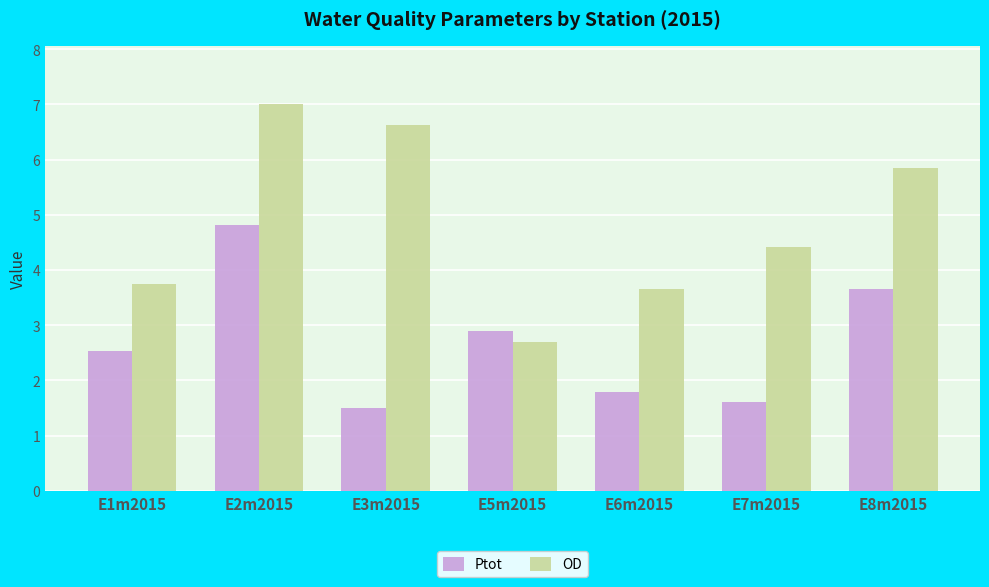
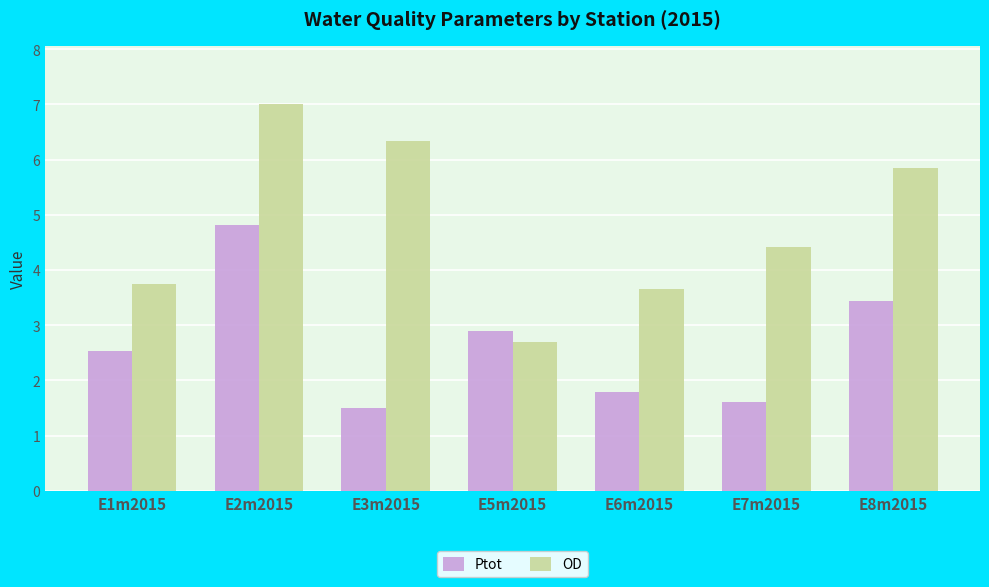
OD, E3m2015: 6.6 -> 6.3
Ptot, E8m2015: 3.6 -> 3.4
